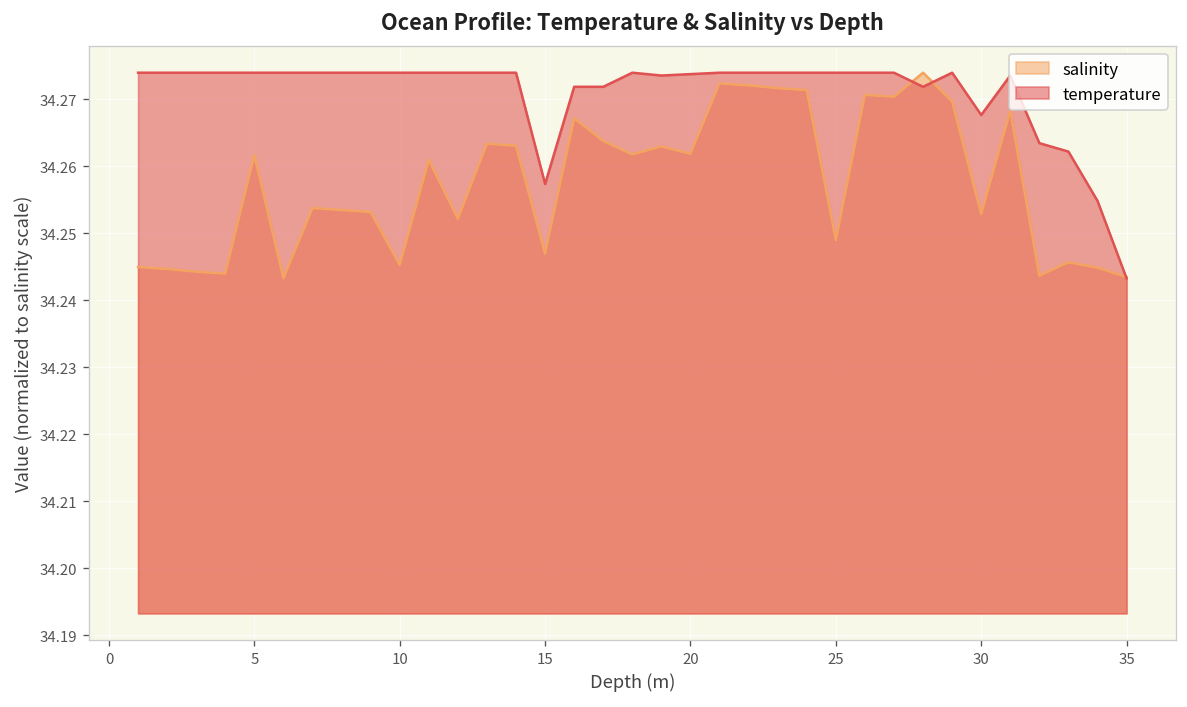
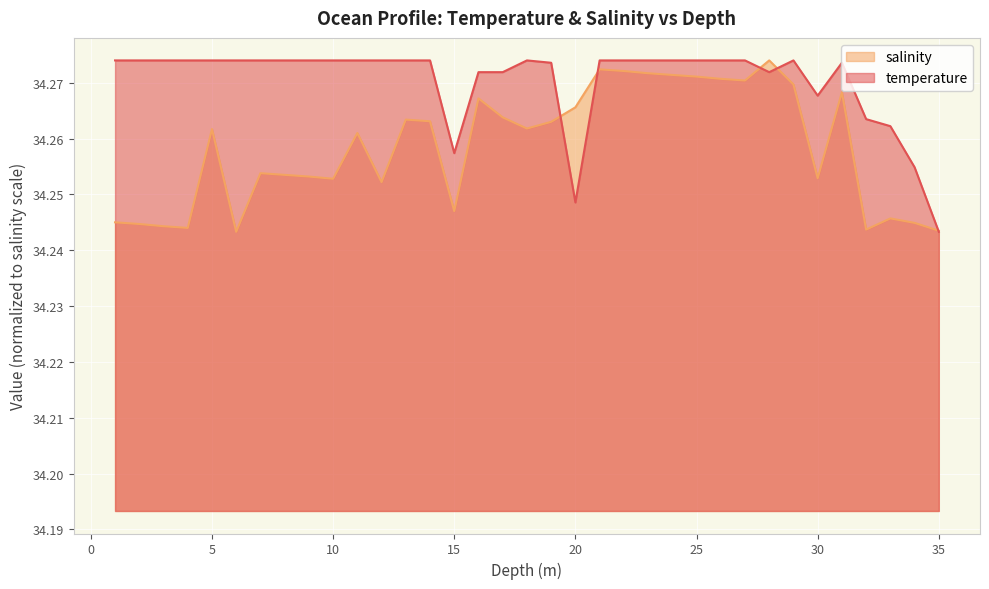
salinity, 10: 34.245 -> 34.253
salinity, 20: 34.262 -> 34.266
temperature, 20: 34.274 -> 34.249
salinity, 25: 34.249 -> 34.271
